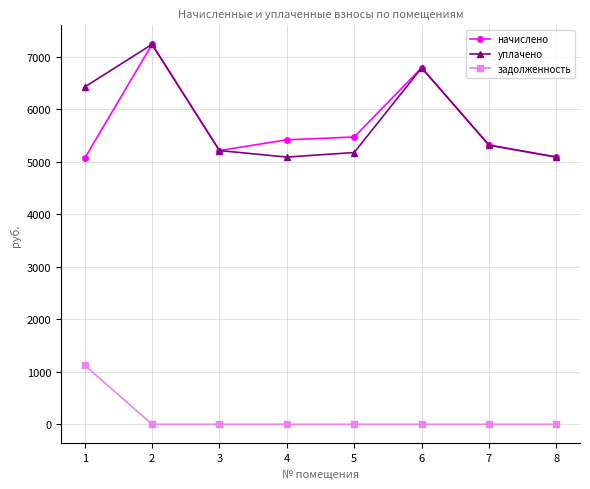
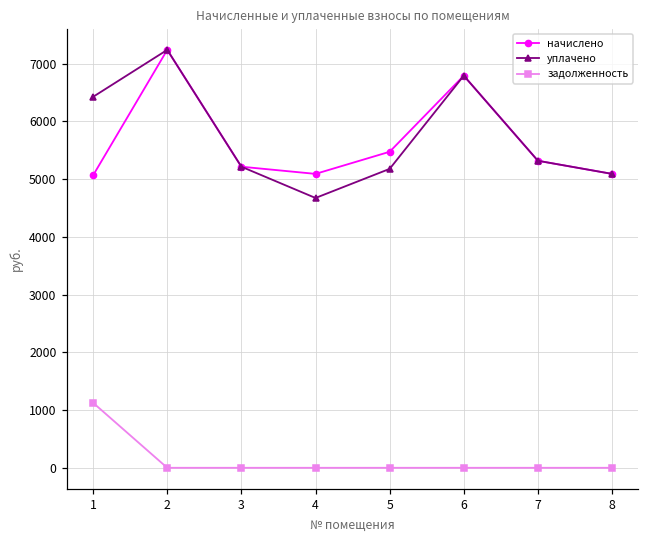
начислено, 4: 5400 -> 5100
уплачено, 4: 5100 -> 4700
